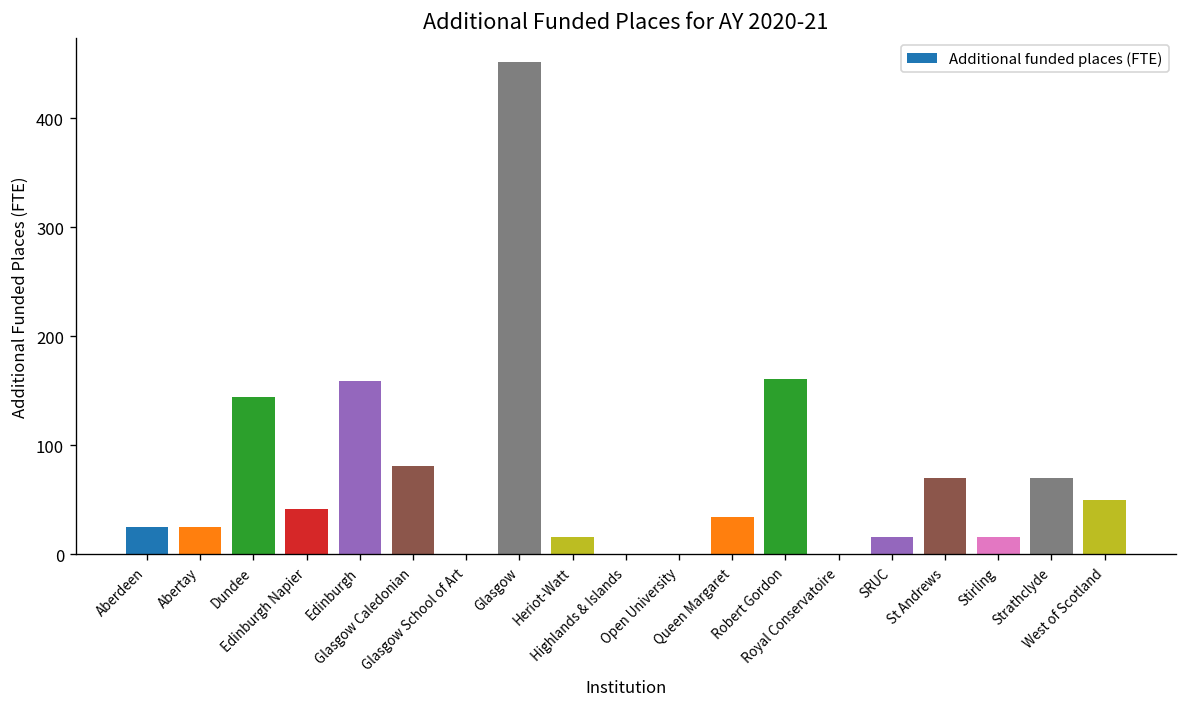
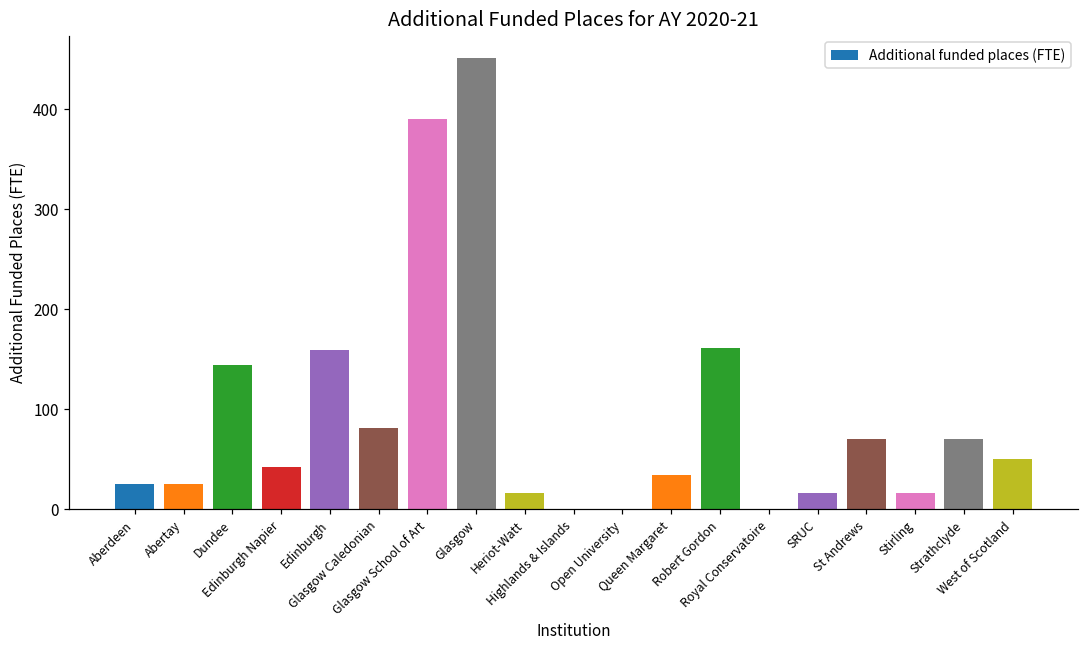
Glasgow School of Art: 0 -> 390
